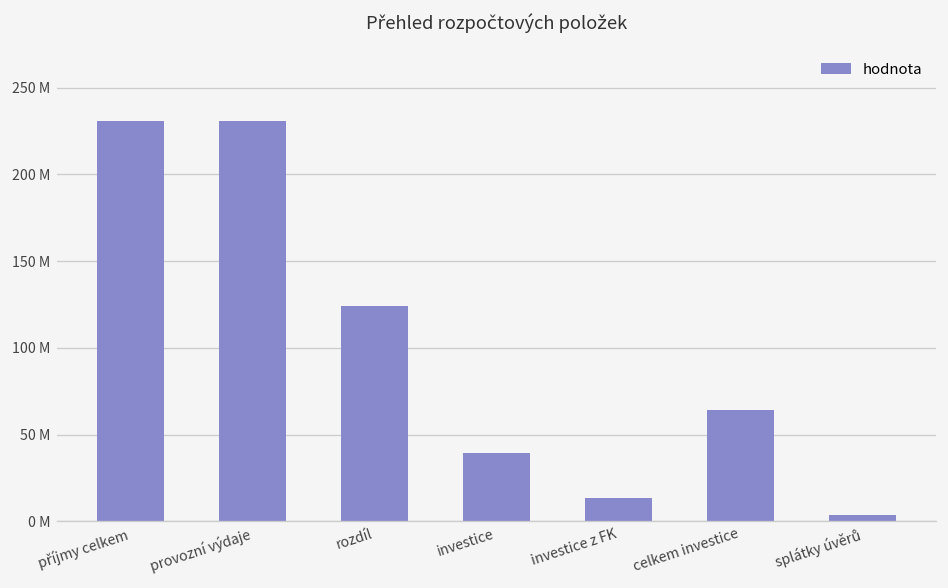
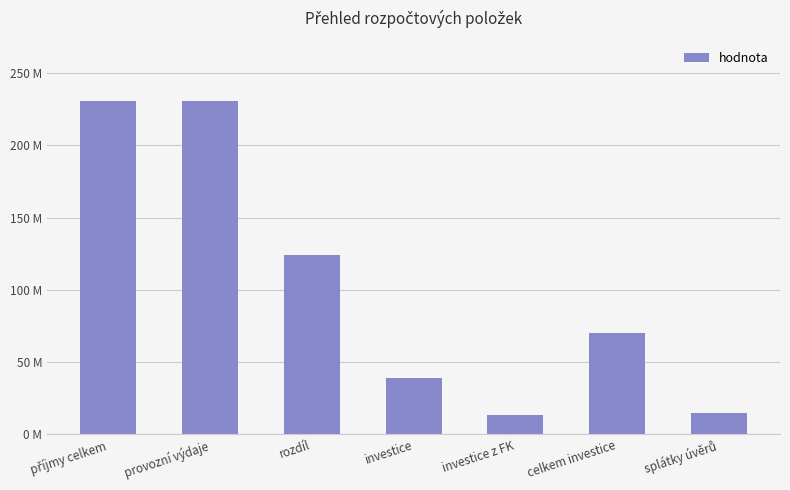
celkem investice: 64000000 -> 70000000
splátky úvěrů: 4000000 -> 15000000
